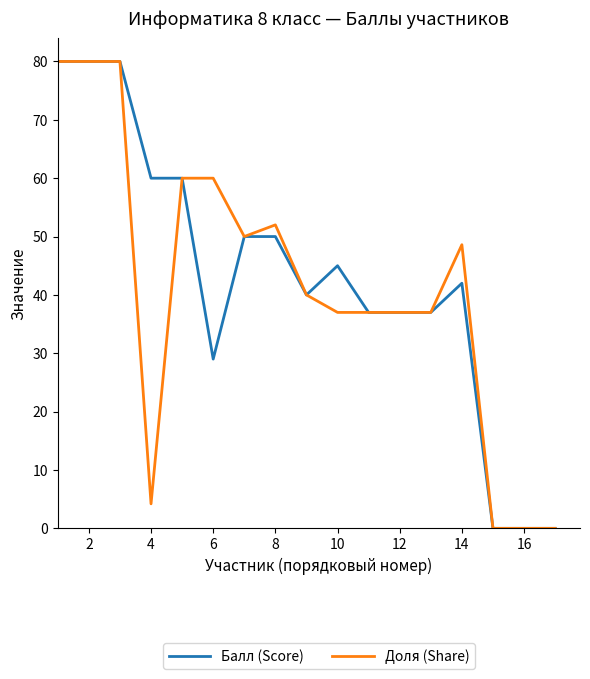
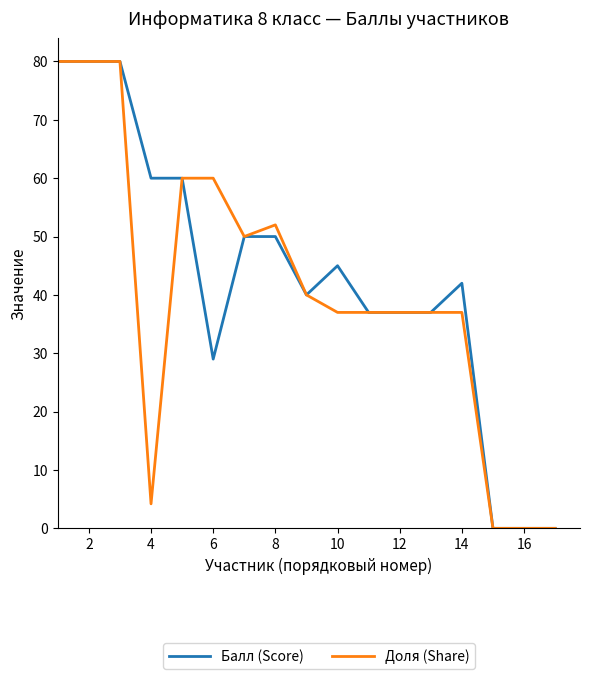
Доля (Share), 14: 49 -> 37
